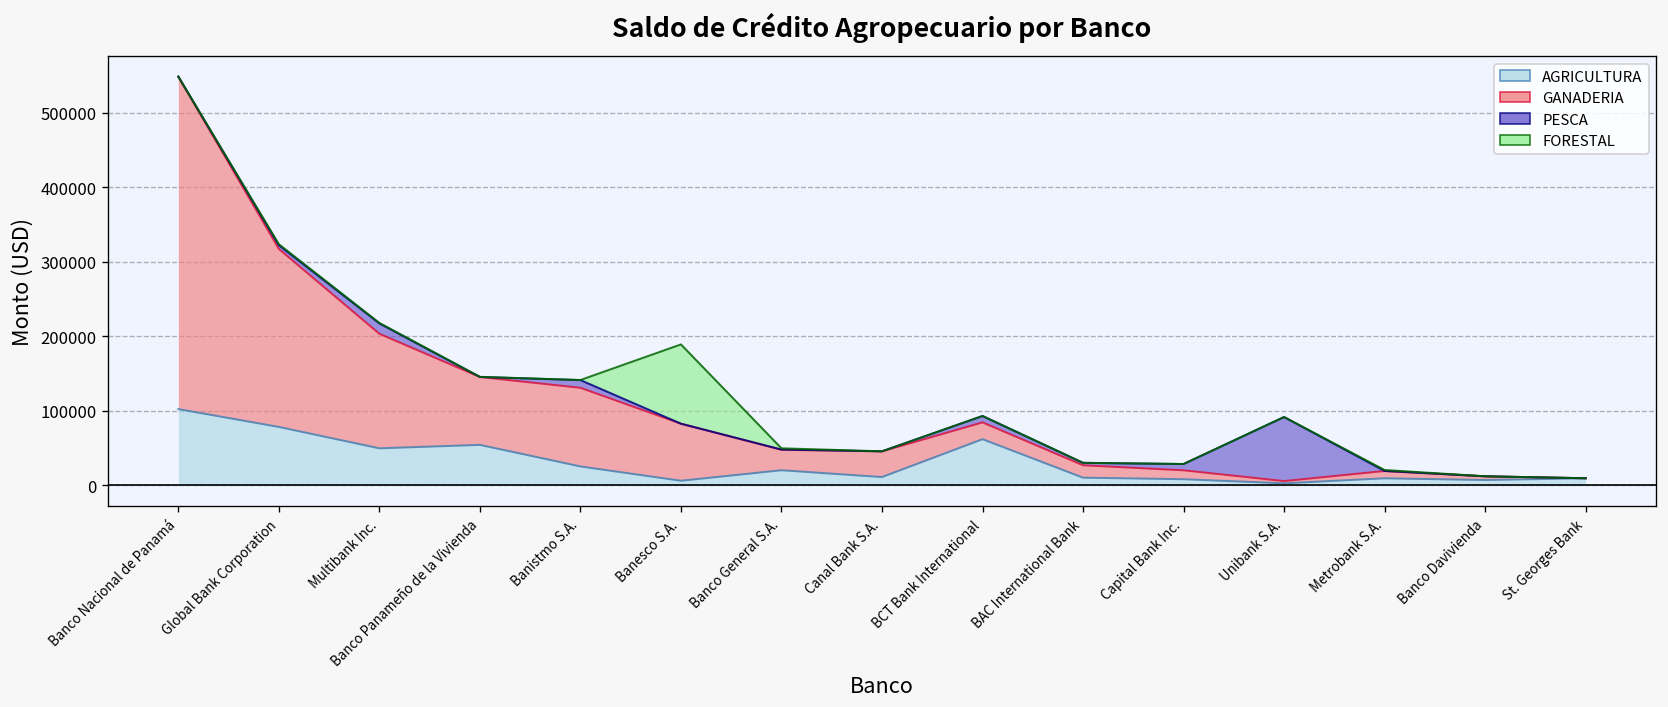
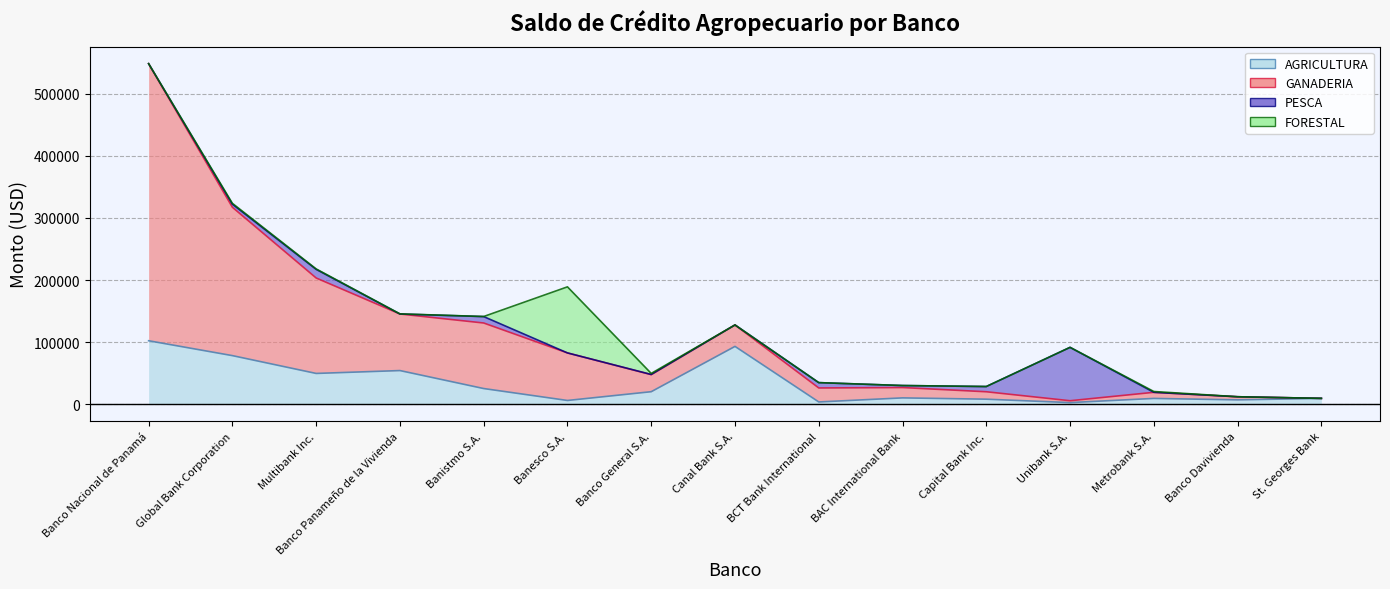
AGRICULTURA, Canal Bank S.A.: 10000 -> 90000
AGRICULTURA, BCT Bank International: 60000 -> 0
